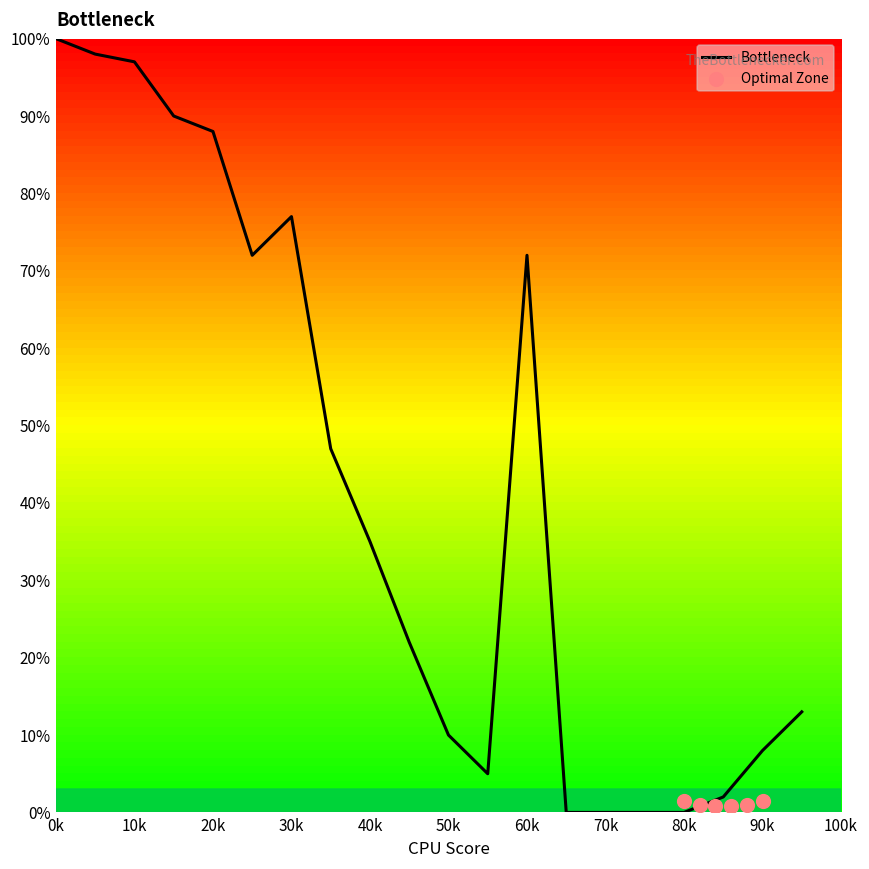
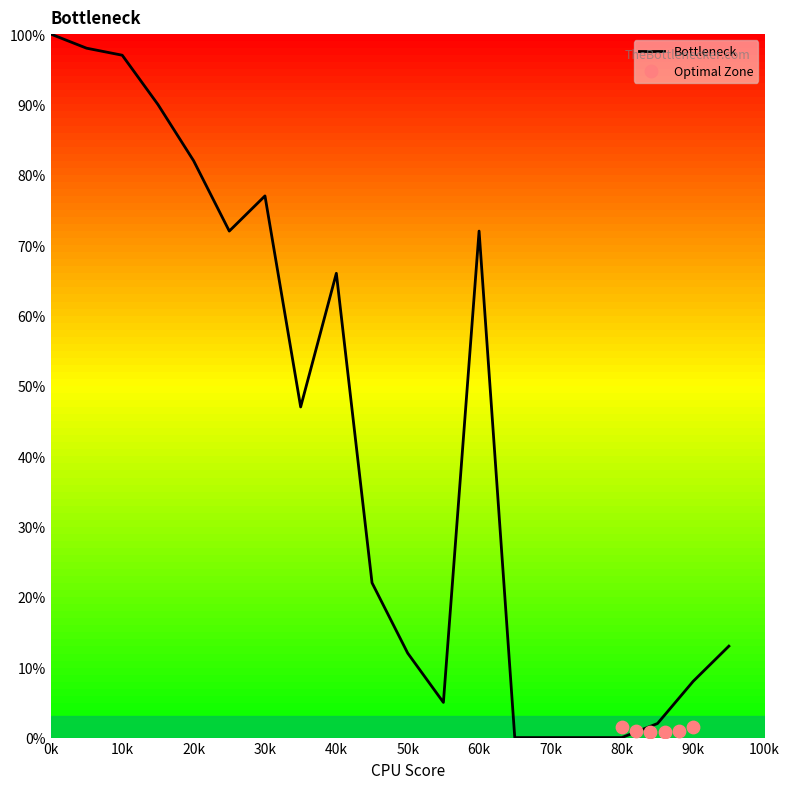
Bottleneck, 20k: 88% -> 82%
Bottleneck, 40k: 35% -> 66%
Bottleneck, 50k: 10% -> 12%
